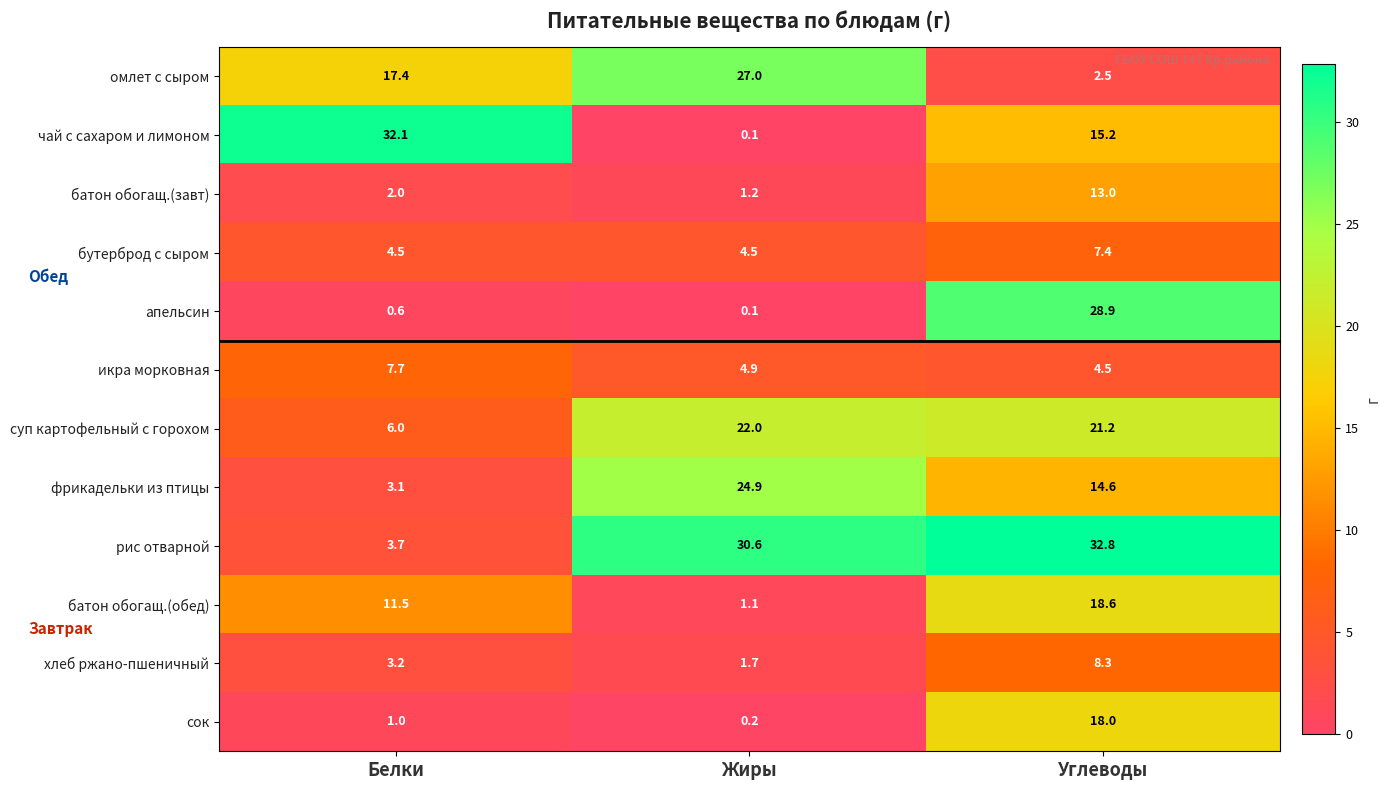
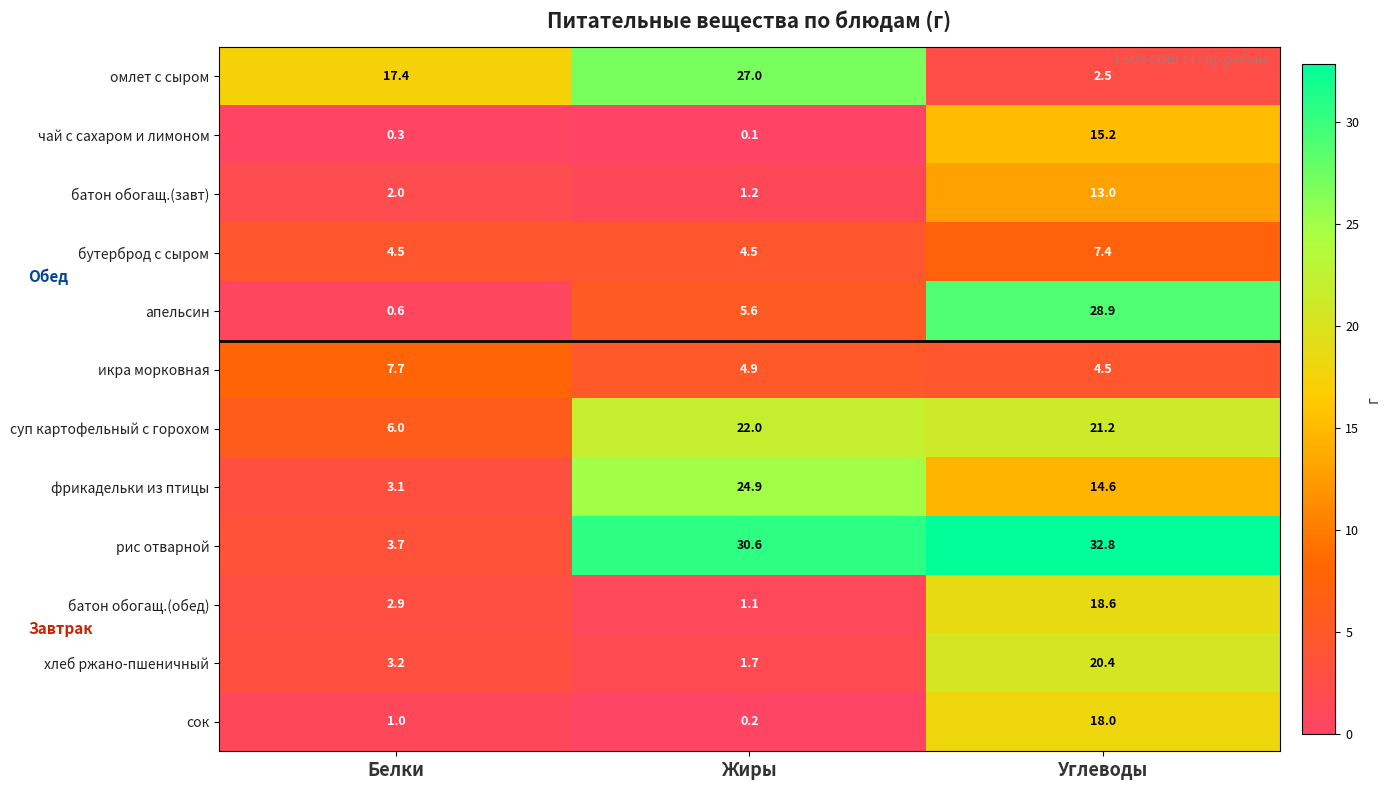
чай с сахаром и лимоном, Белки: 32.1 -> 0.3
апельсин, Жиры: 0.1 -> 5.6
батон обогащ.(обед), Белки: 11.5 -> 2.9
хлеб ржано-пшеничный, Углеводы: 8.3 -> 20.4
